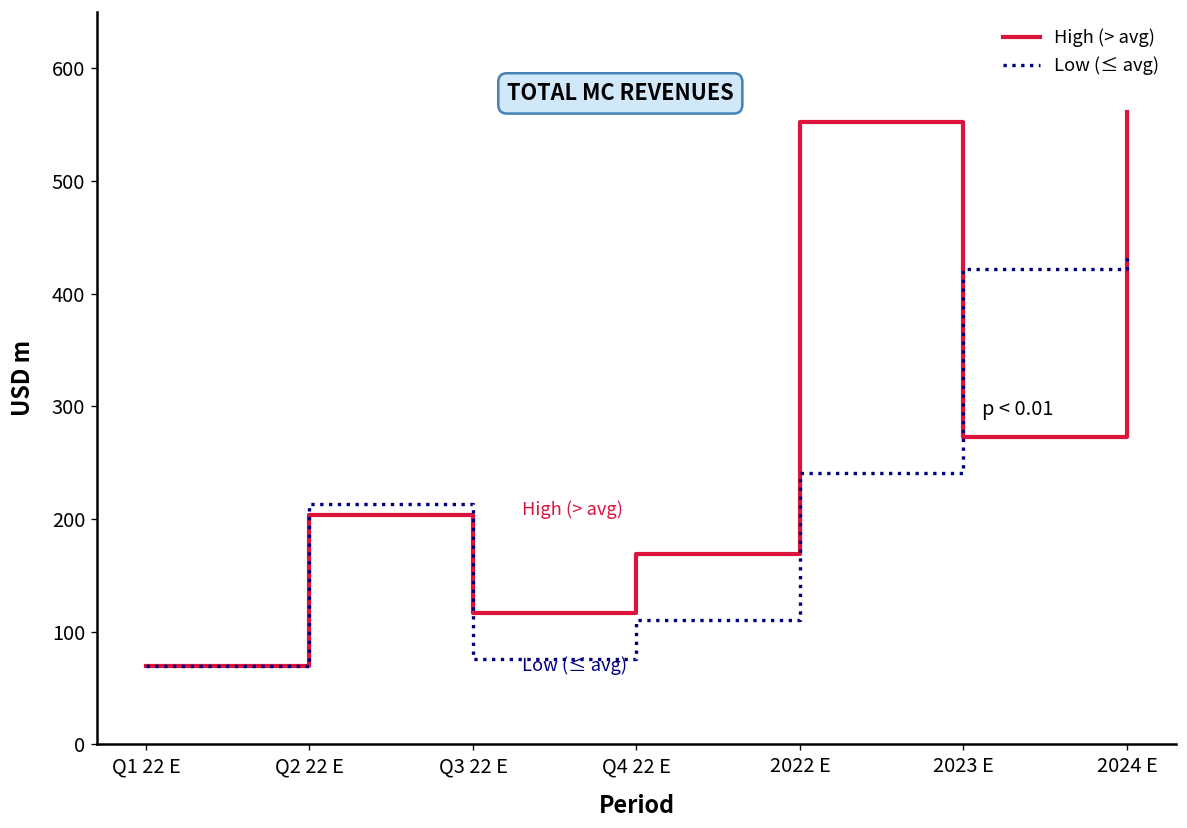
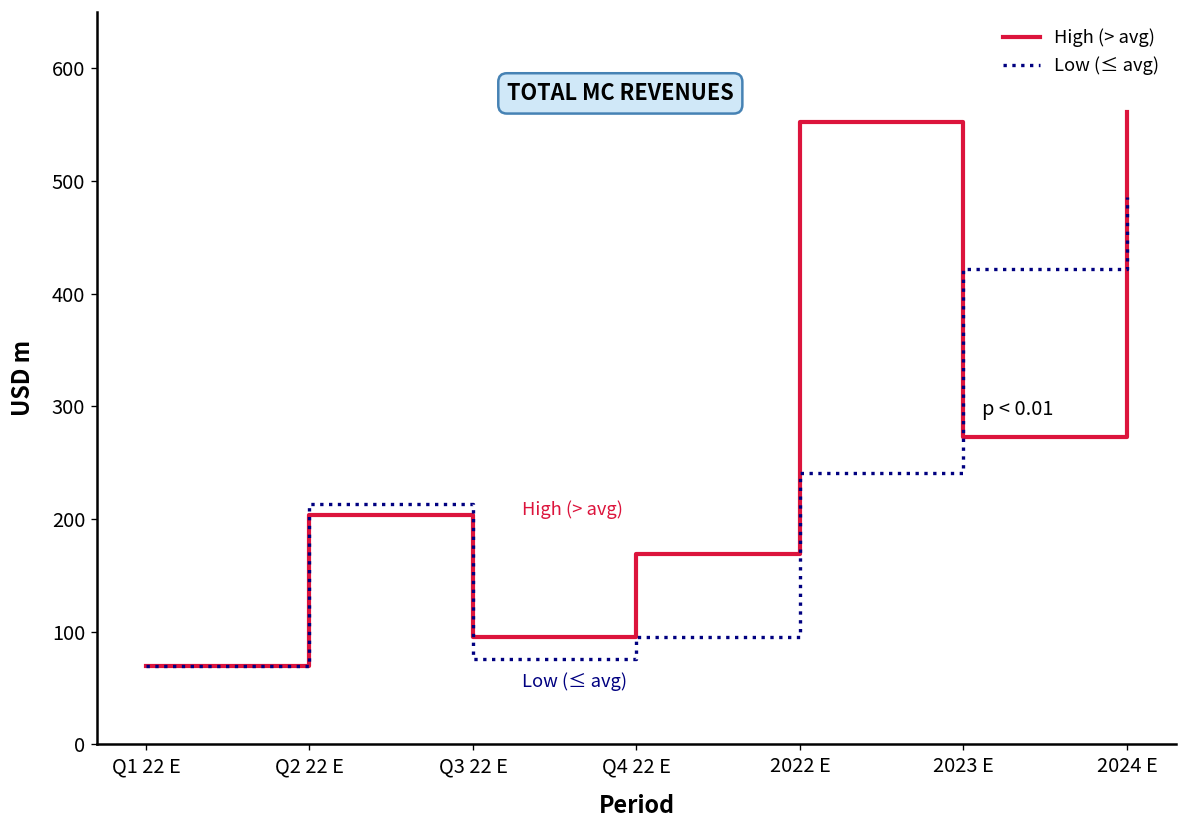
High (> avg), Q3 22 E: 120 -> 100
Low (≤ avg), Q4 22 E: 110 -> 100
Low (≤ avg), 2024 E: 430 -> 490
